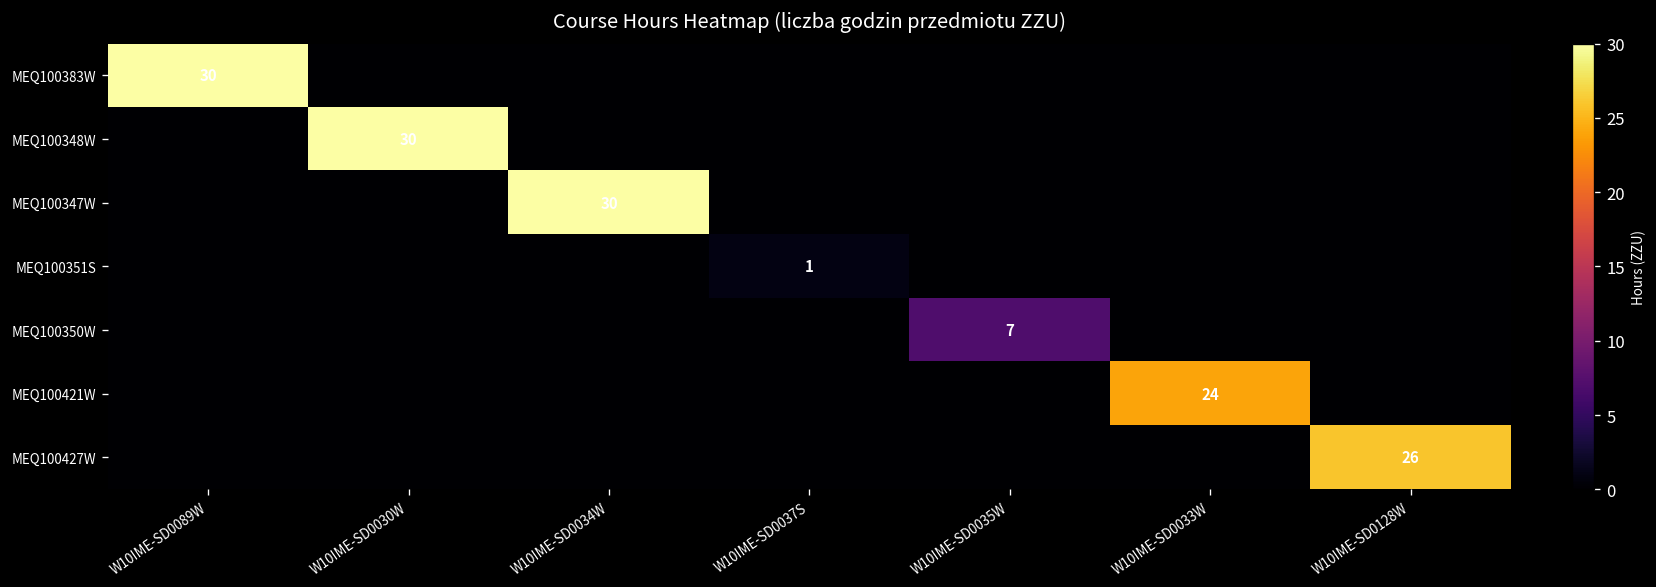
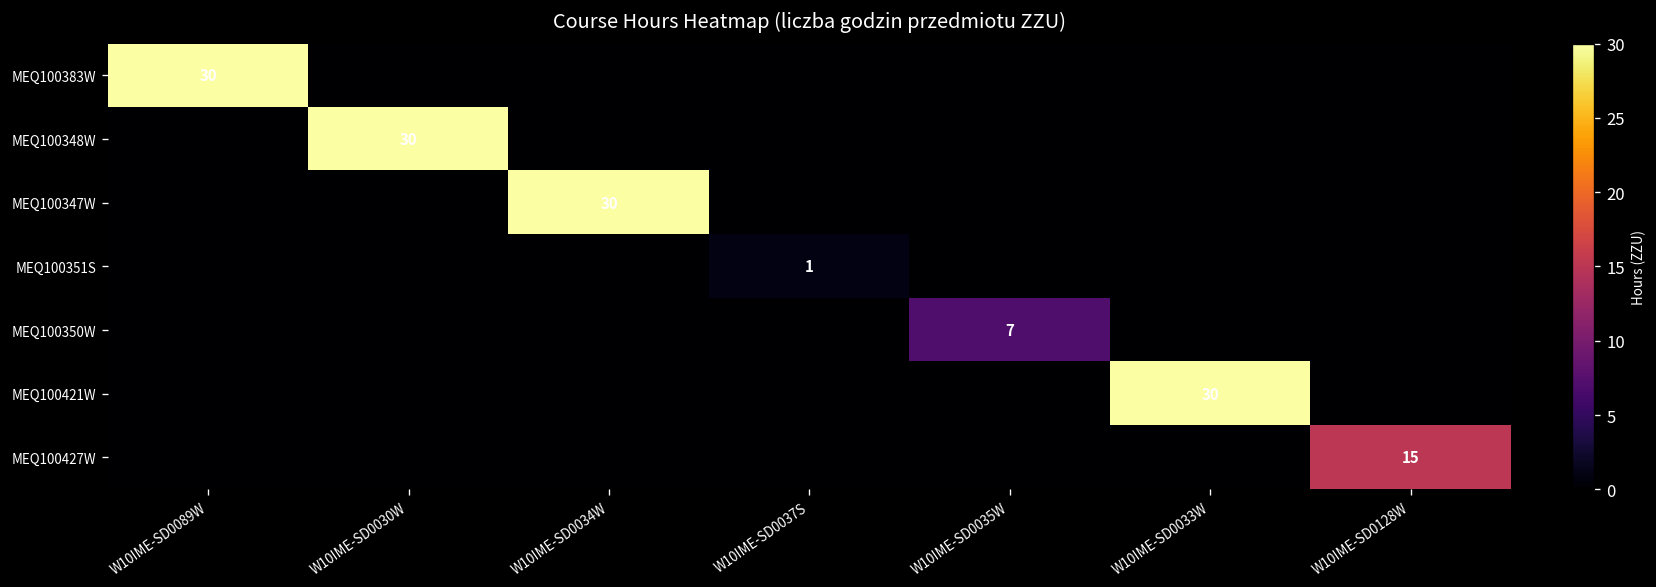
MEQ100421W, W10IME-SD0033W: 24 -> 30
MEQ100427W, W10IME-SD0128W: 26 -> 15
